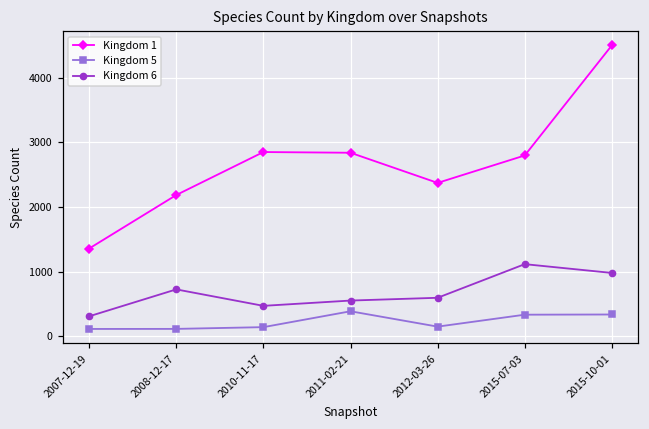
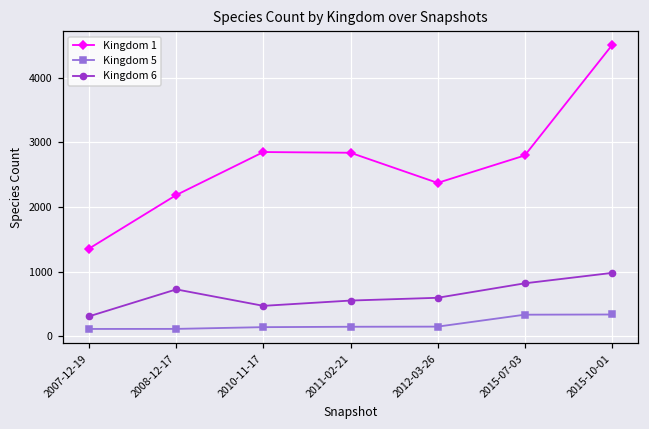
Kingdom 5, 2011-02-21: 400 -> 100
Kingdom 6, 2015-07-03: 1100 -> 800
